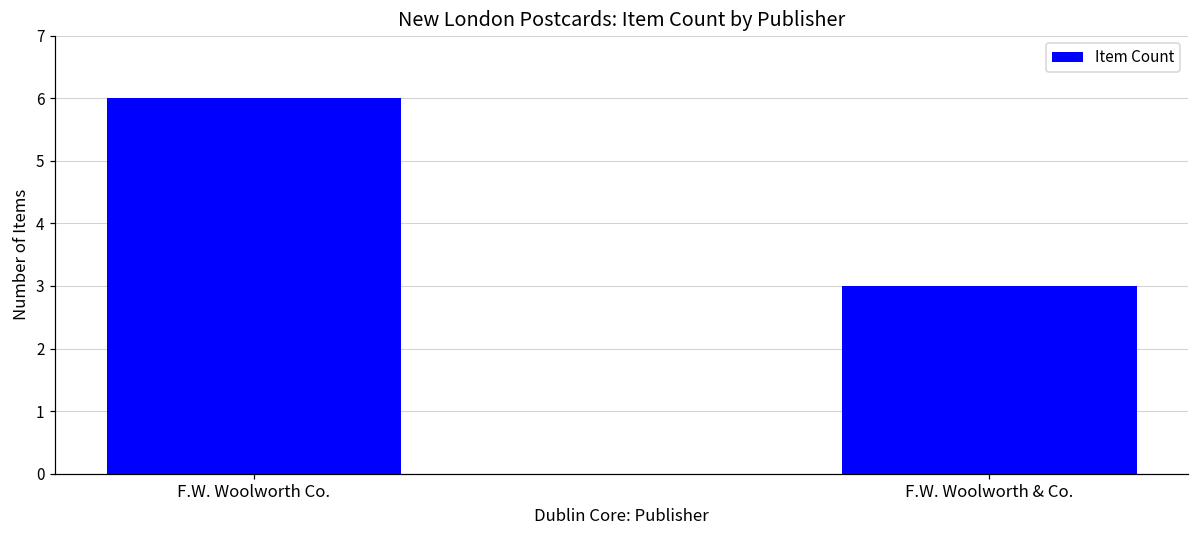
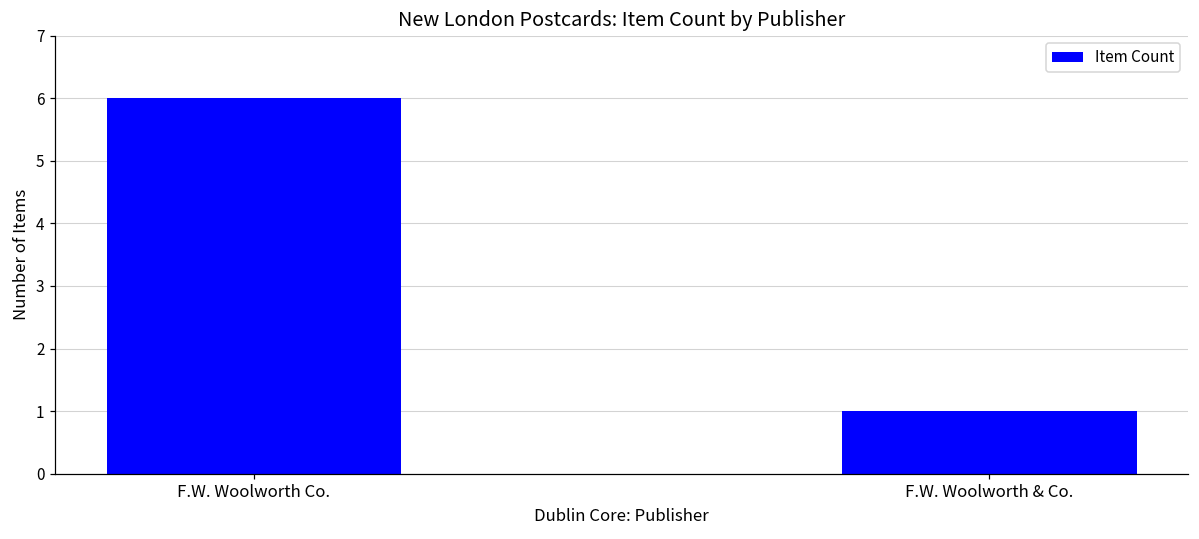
F.W. Woolworth & Co.: 3 -> 1
